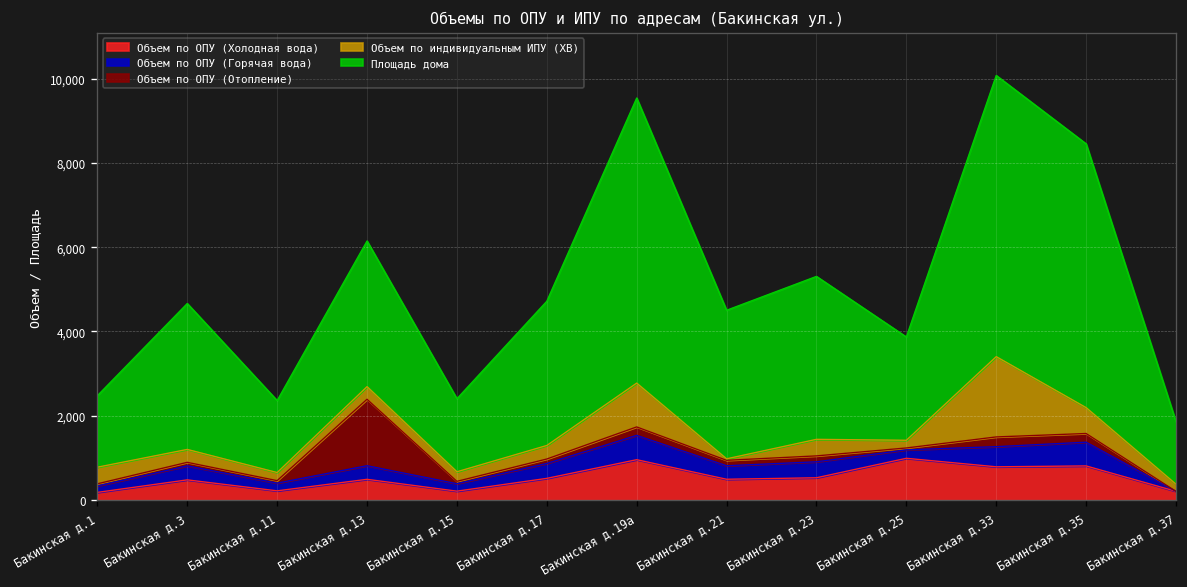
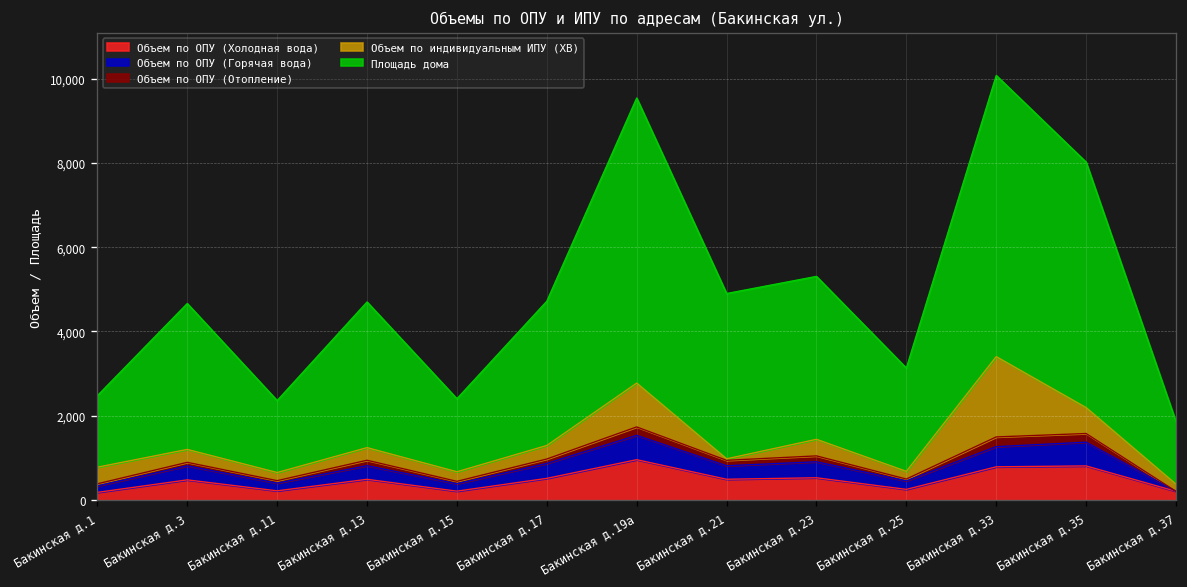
Объем по ОПУ (Отопление), Бакинская д.13: 1,600 -> 100
Площадь дома, Бакинская д.21: 3,500 -> 3,900
Объем по ОПУ (Холодная вода), Бакинская д.25: 1,000 -> 300
Площадь дома, Бакинская д.35: 6,300 -> 5,800
